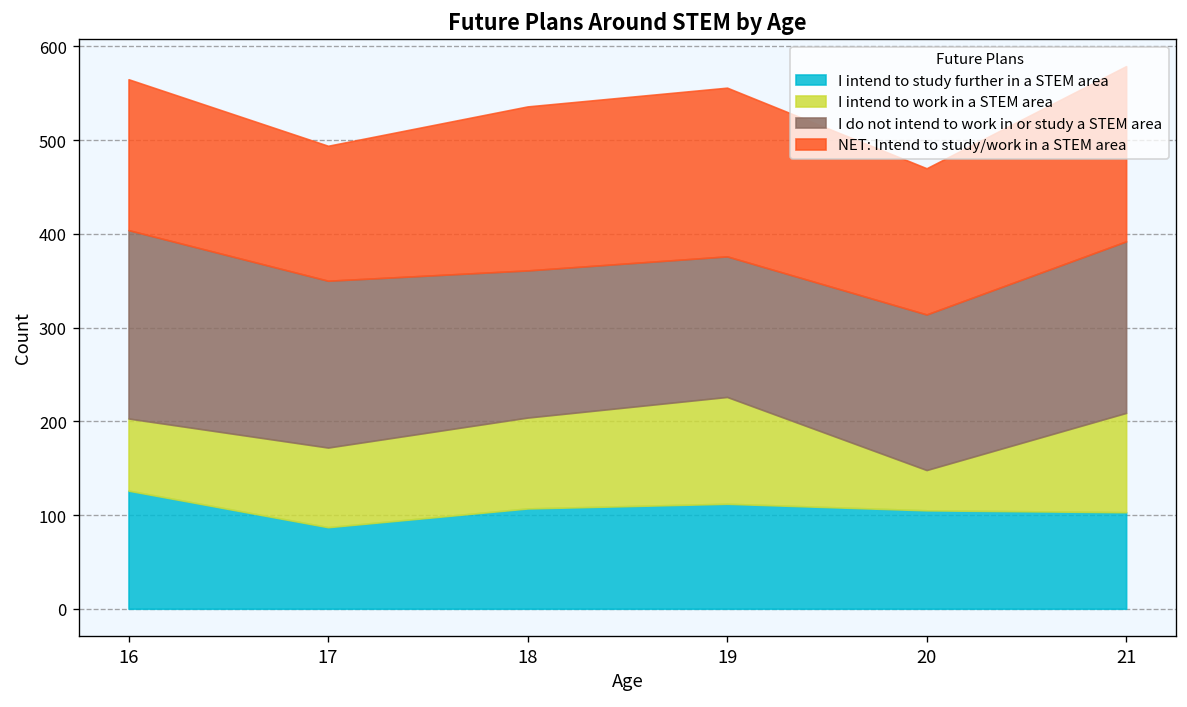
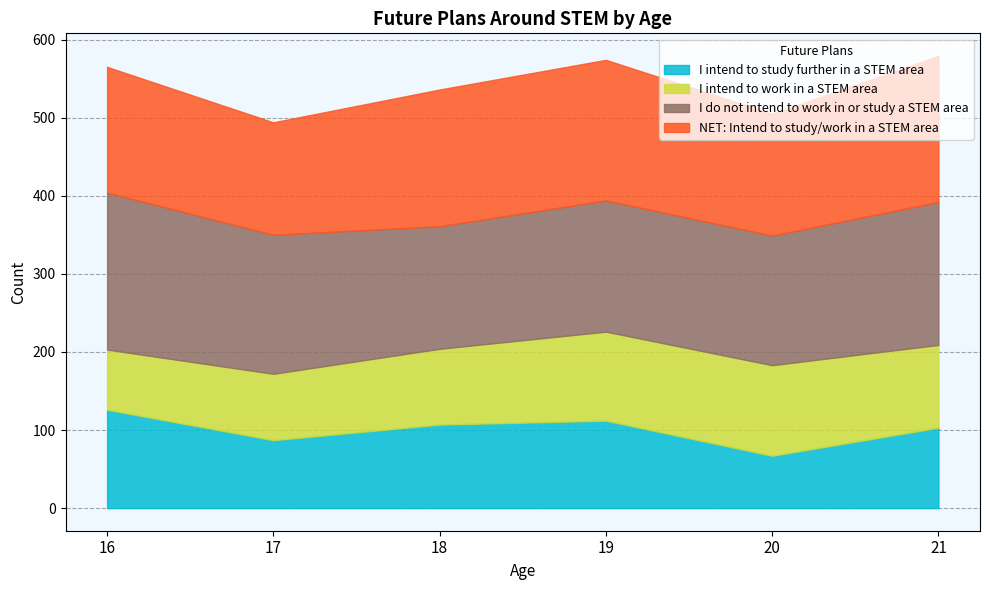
I do not intend to work in or study a STEM area, 19: 150 -> 170
I intend to study further in a STEM area, 20: 110 -> 70
I intend to work in a STEM area, 20: 40 -> 120
